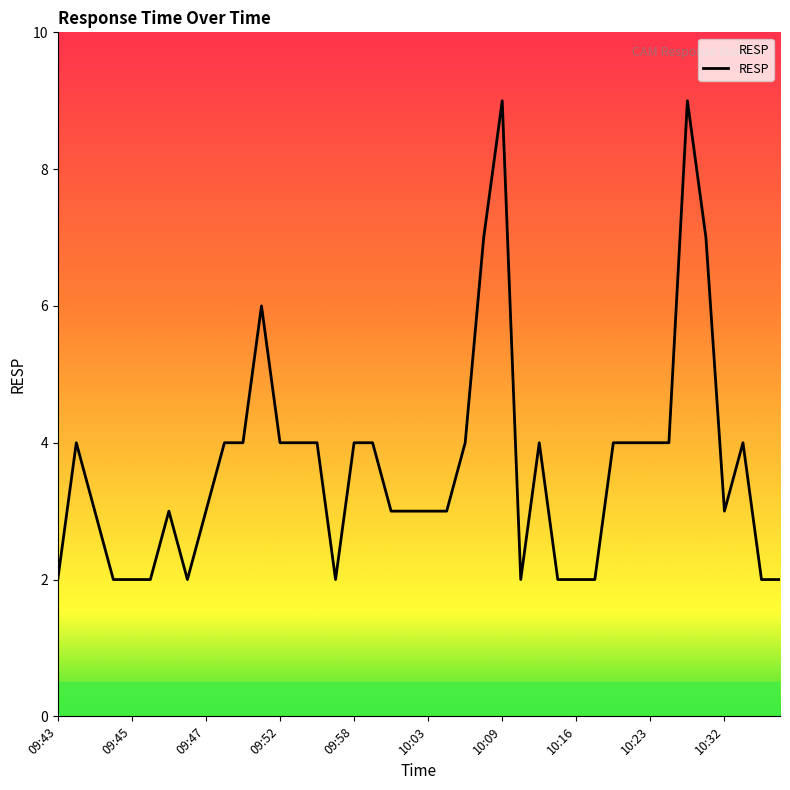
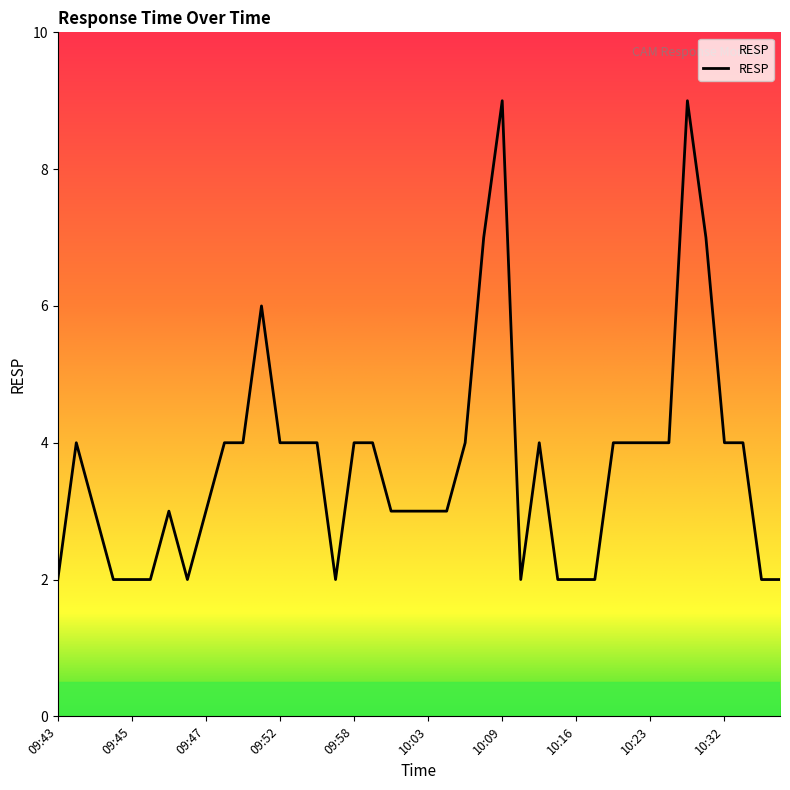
10:32: 3 -> 4
